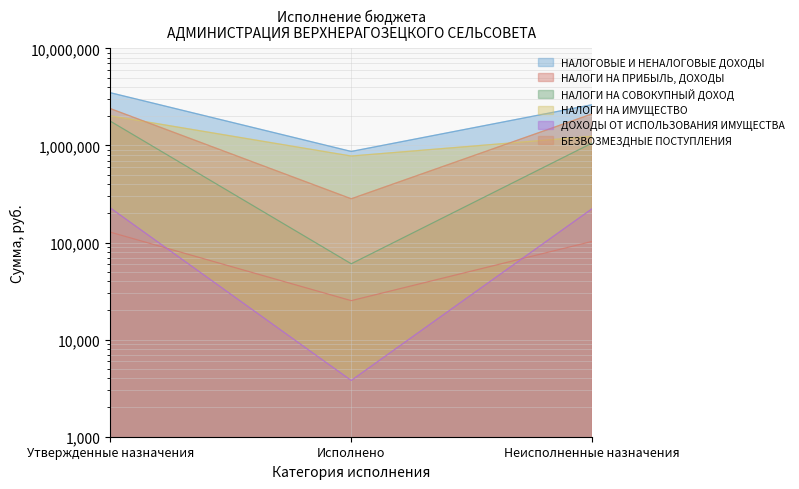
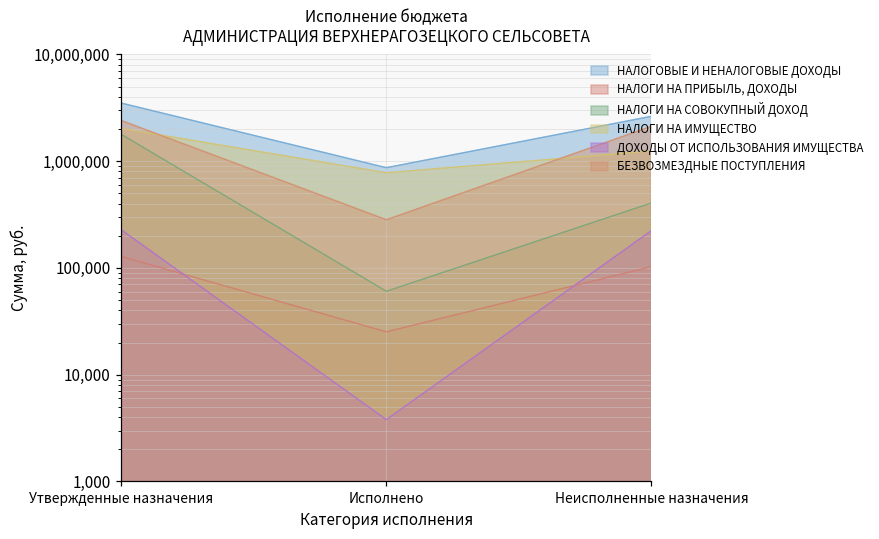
НАЛОГИ НА СОВОКУПНЫЙ ДОХОД, Неисполненные назначения: 1,100,000 -> 410,000
